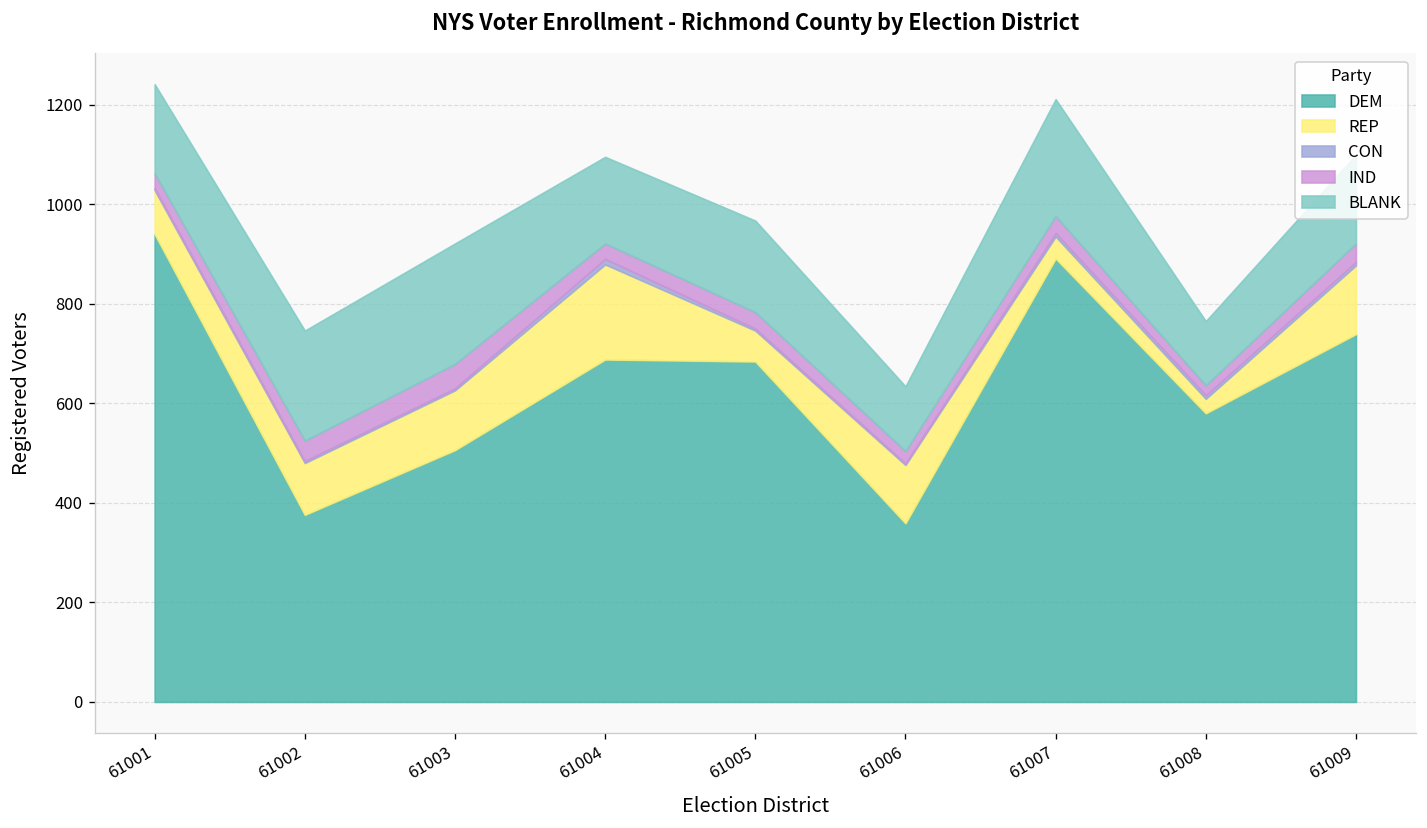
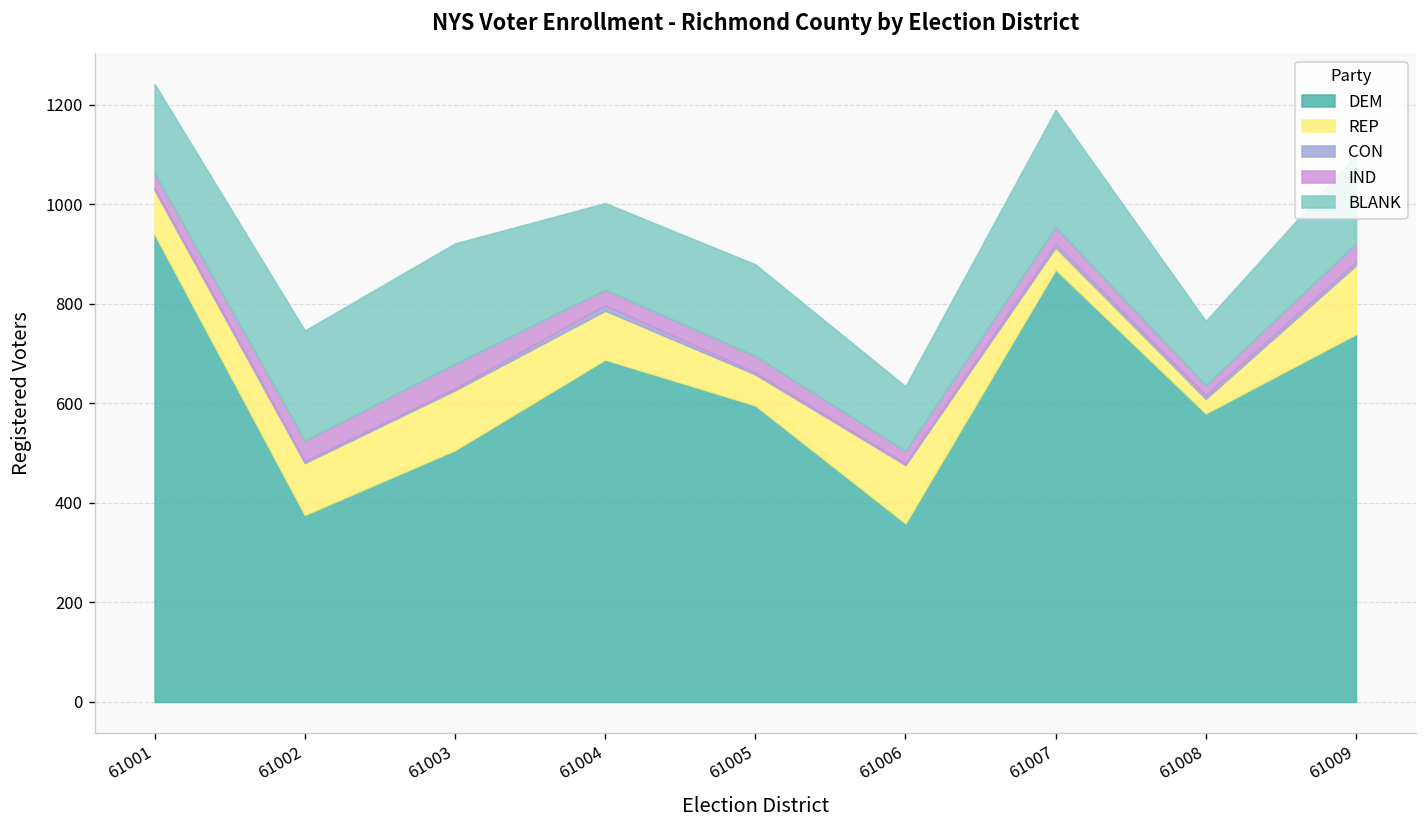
REP, 61004: 190 -> 100
DEM, 61005: 680 -> 600
DEM, 61007: 890 -> 870
